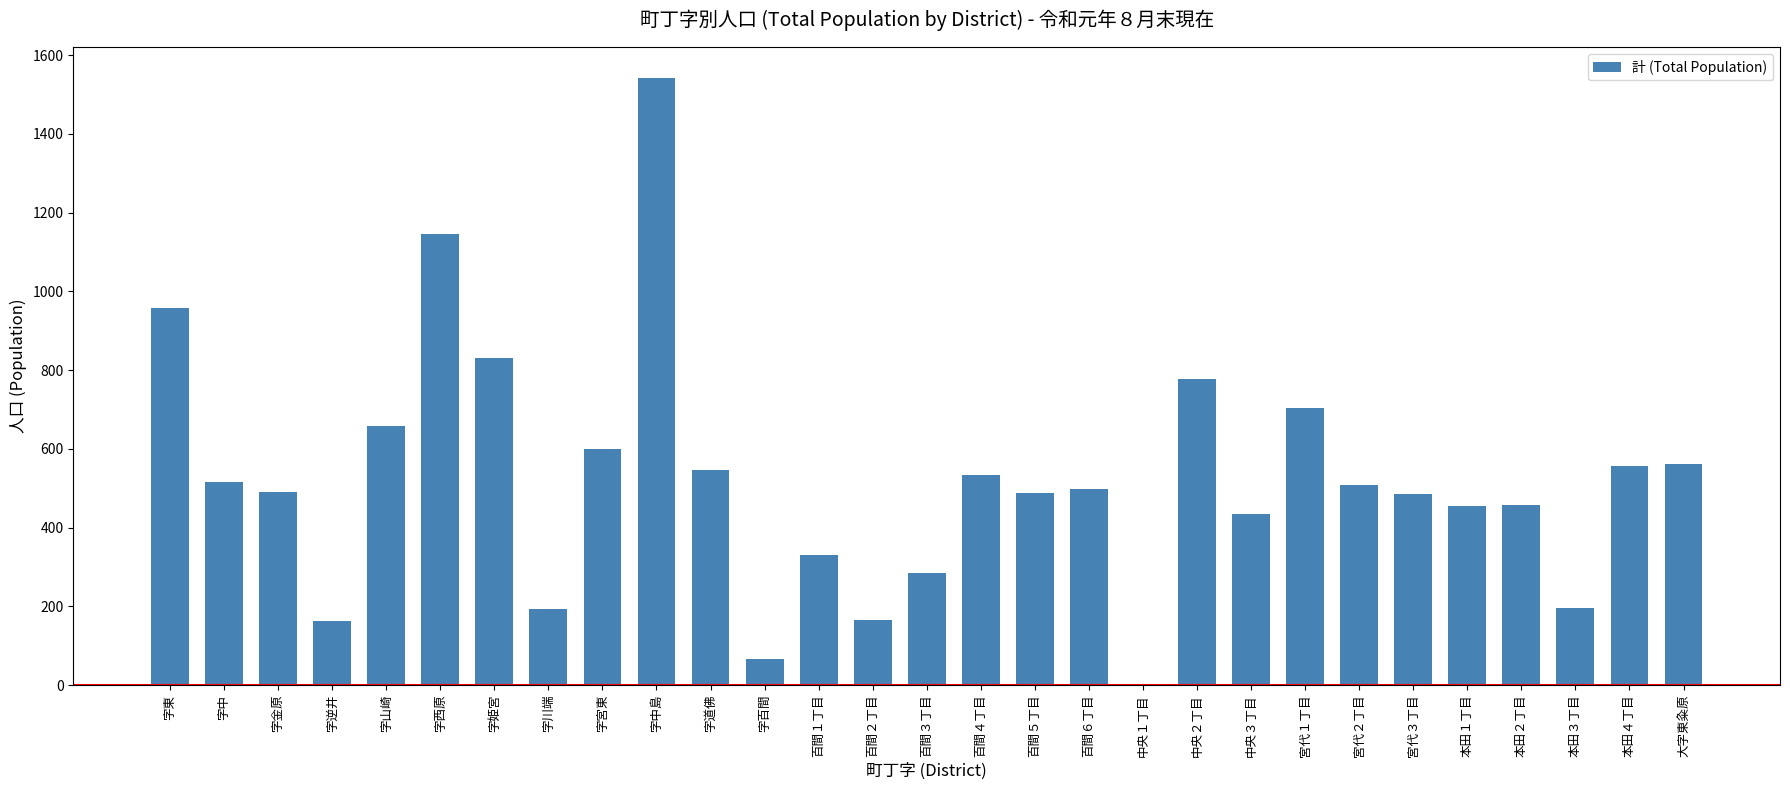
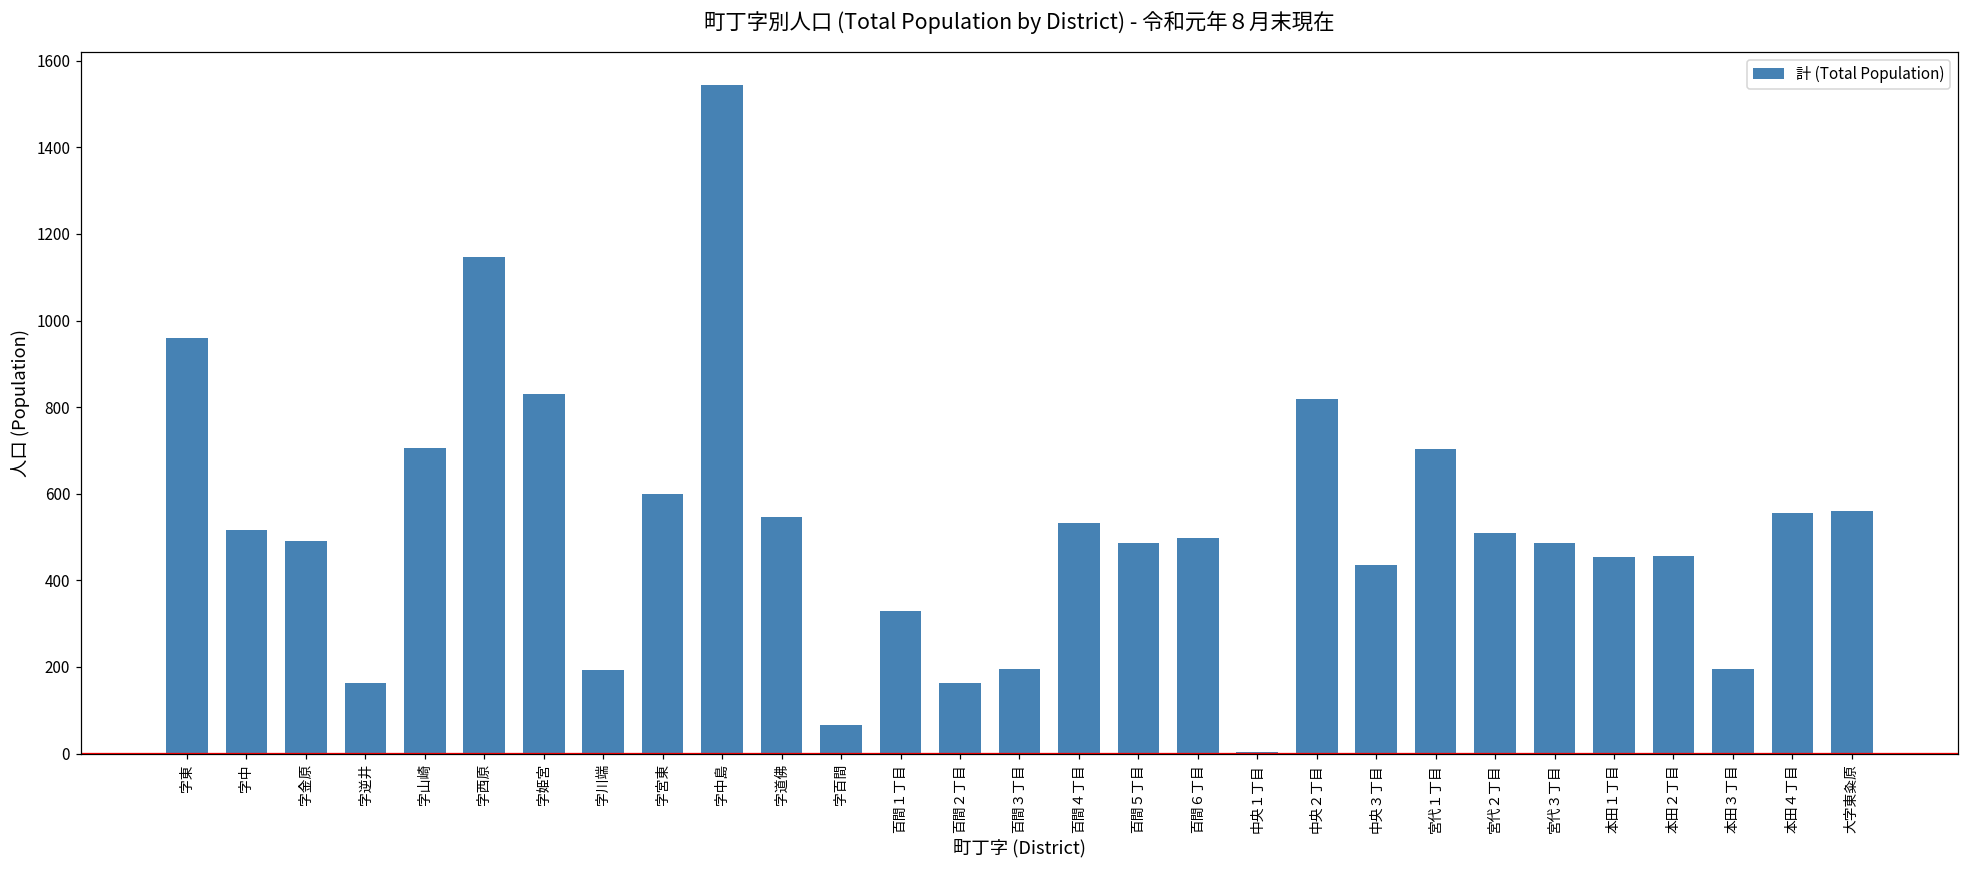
字山崎: 660 -> 710
百間３丁目: 280 -> 200
中央２丁目: 780 -> 820
